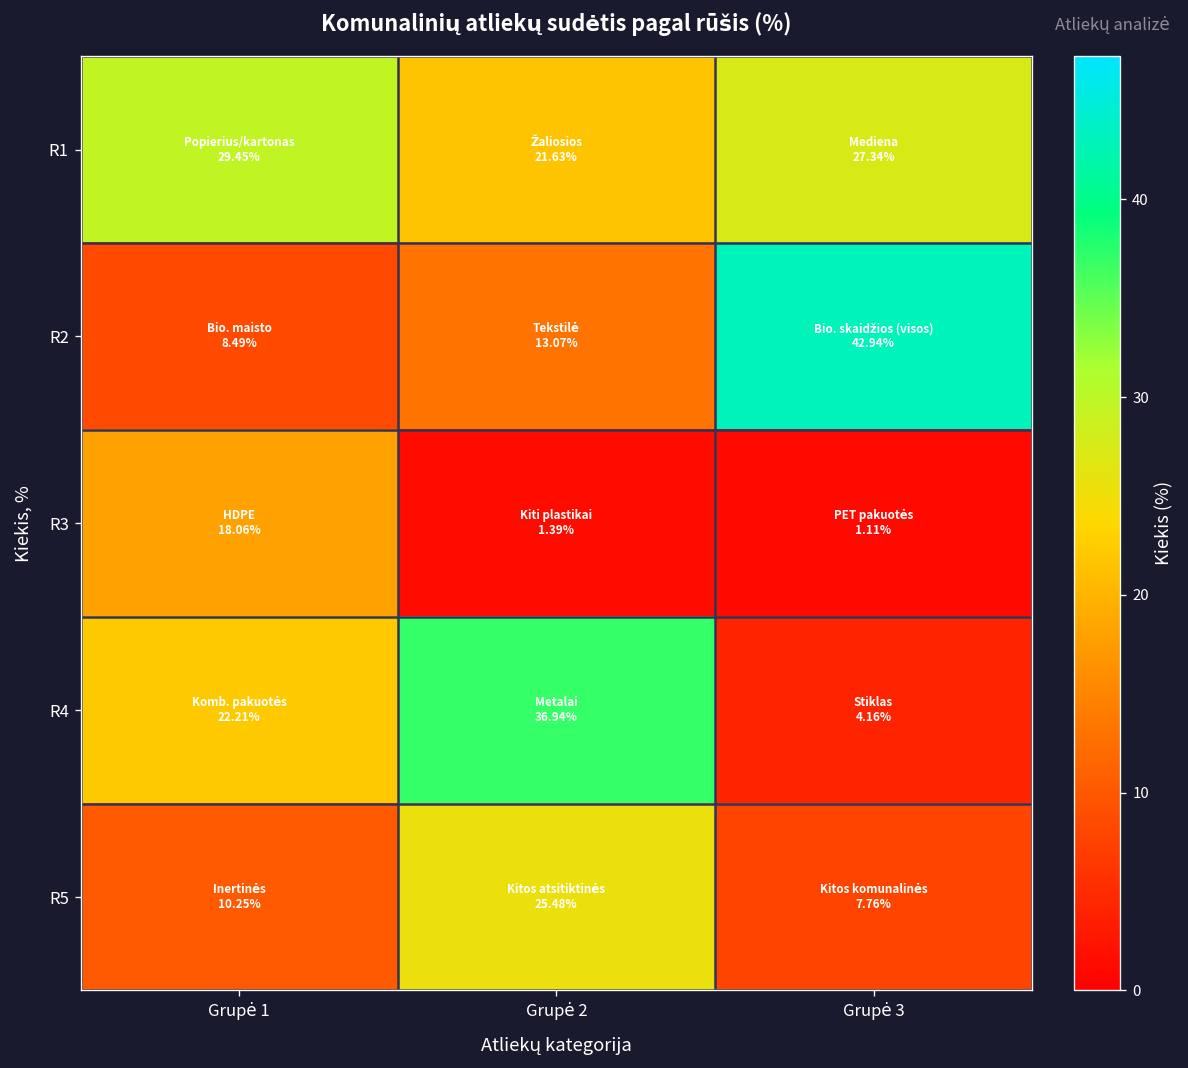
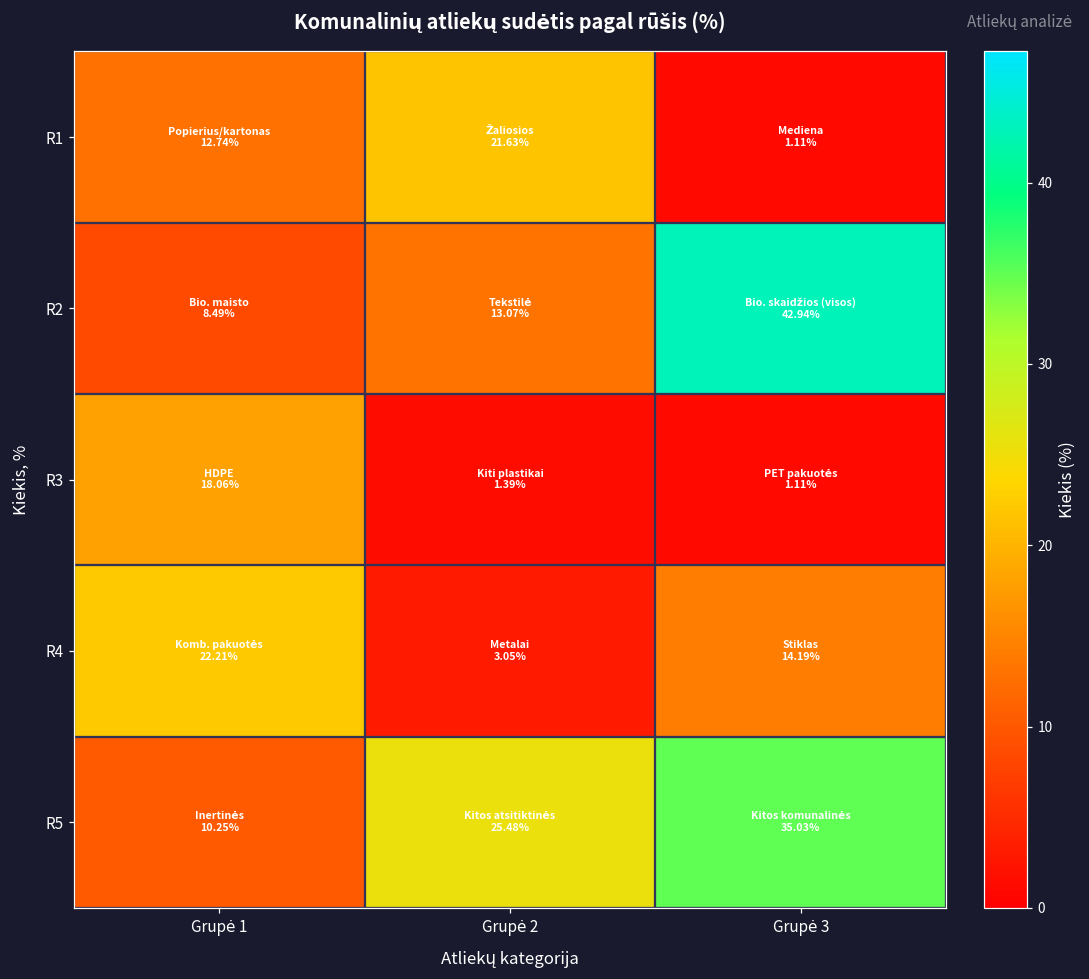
R1, Grupė 1: 29.45% -> 12.74%
R1, Grupė 3: 27.34% -> 1.11%
R4, Grupė 2: 36.94% -> 3.05%
R4, Grupė 3: 4.16% -> 14.19%
R5, Grupė 3: 7.76% -> 35.03%
